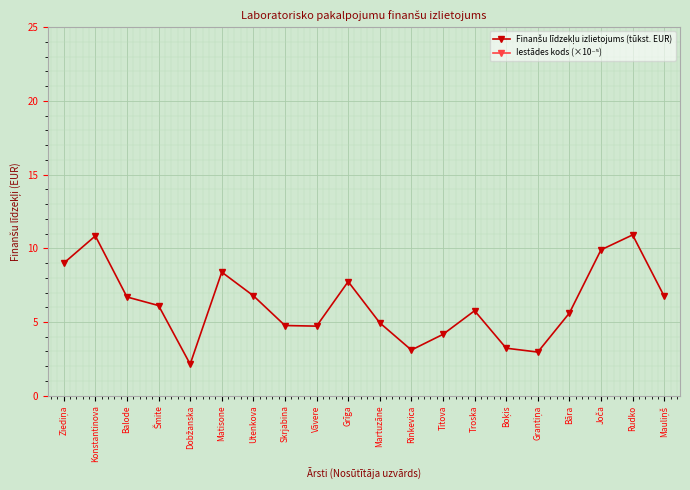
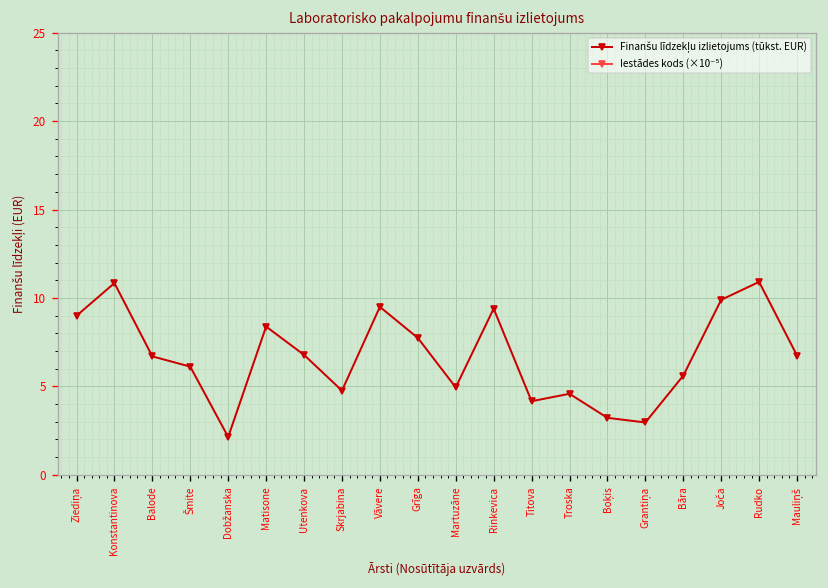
Finanšu līdzekļu izlietojums (tūkst. EUR), Vāvere: 4.7 -> 9.5
Finanšu līdzekļu izlietojums (tūkst. EUR), Rinkevica: 3.1 -> 9.4
Finanšu līdzekļu izlietojums (tūkst. EUR), Troska: 5.8 -> 4.6
